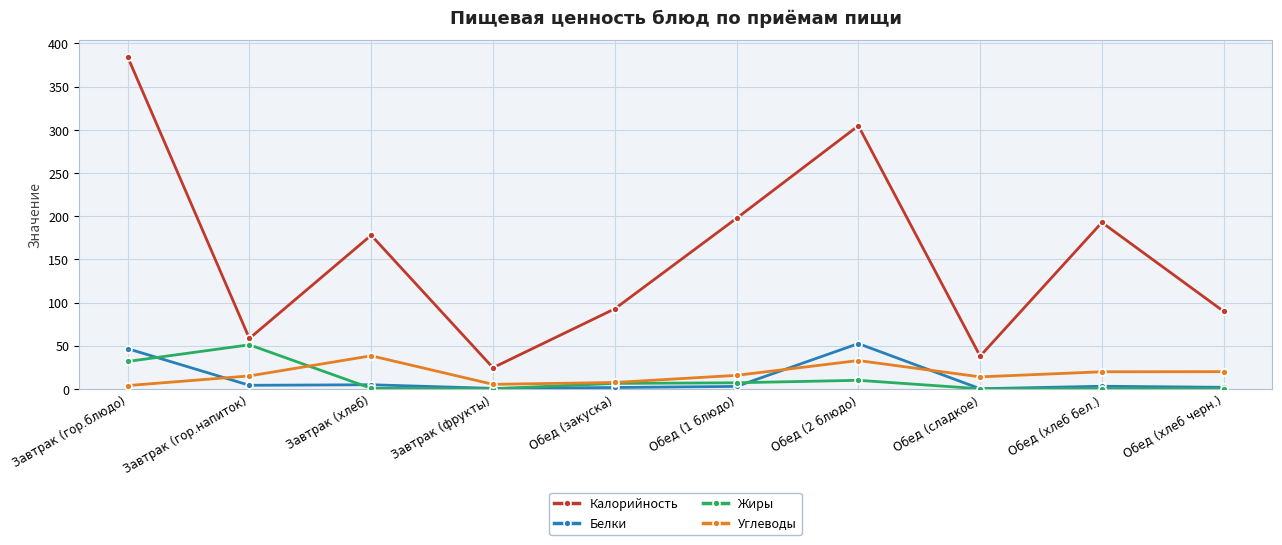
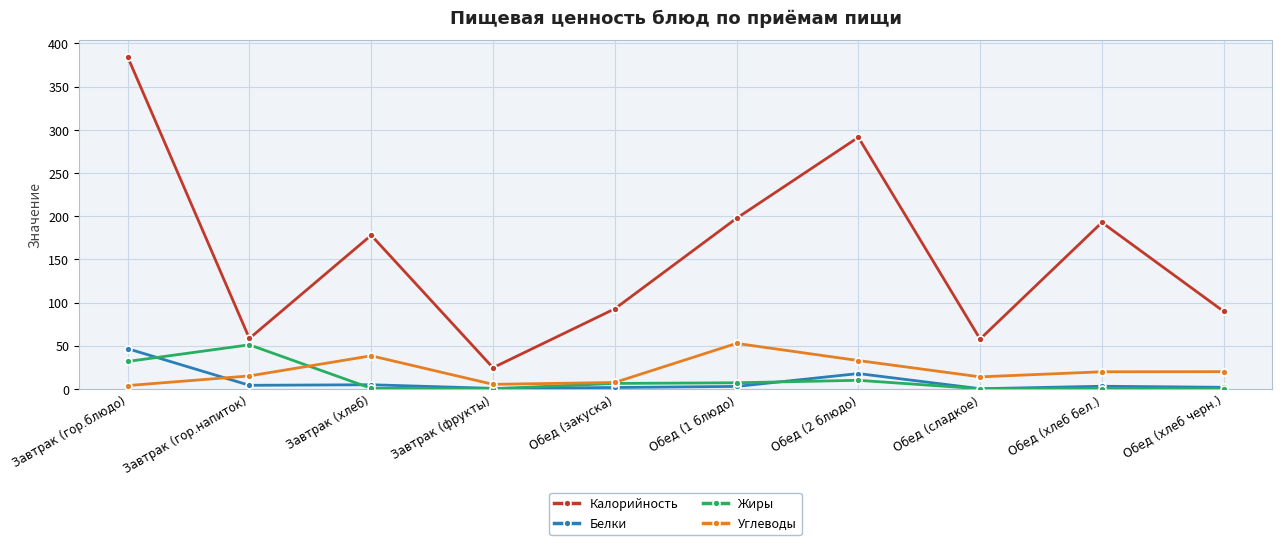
Углеводы, Обед (1 блюдо): 20 -> 50
Калорийность, Обед (2 блюдо): 300 -> 290
Белки, Обед (2 блюдо): 50 -> 20
Калорийность, Обед (сладкое): 40 -> 60
